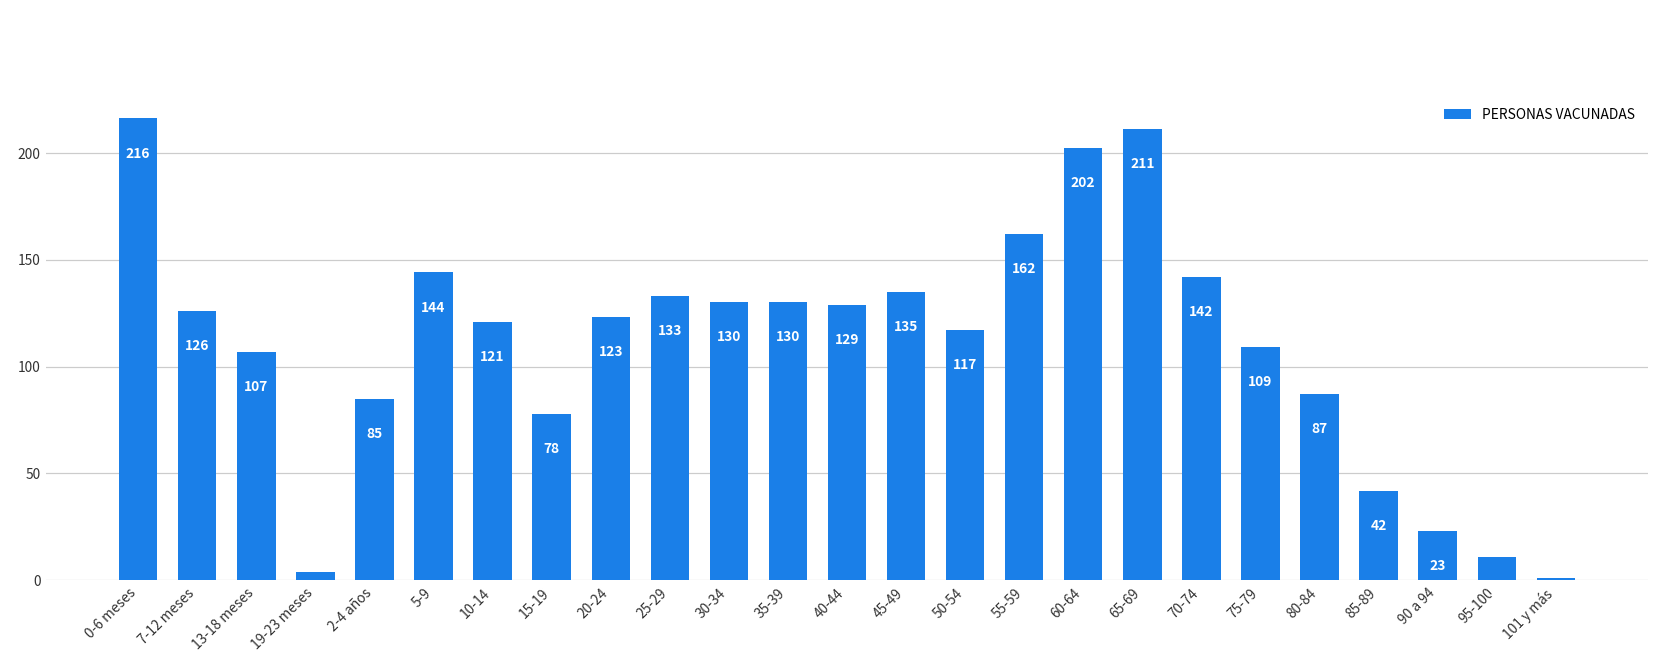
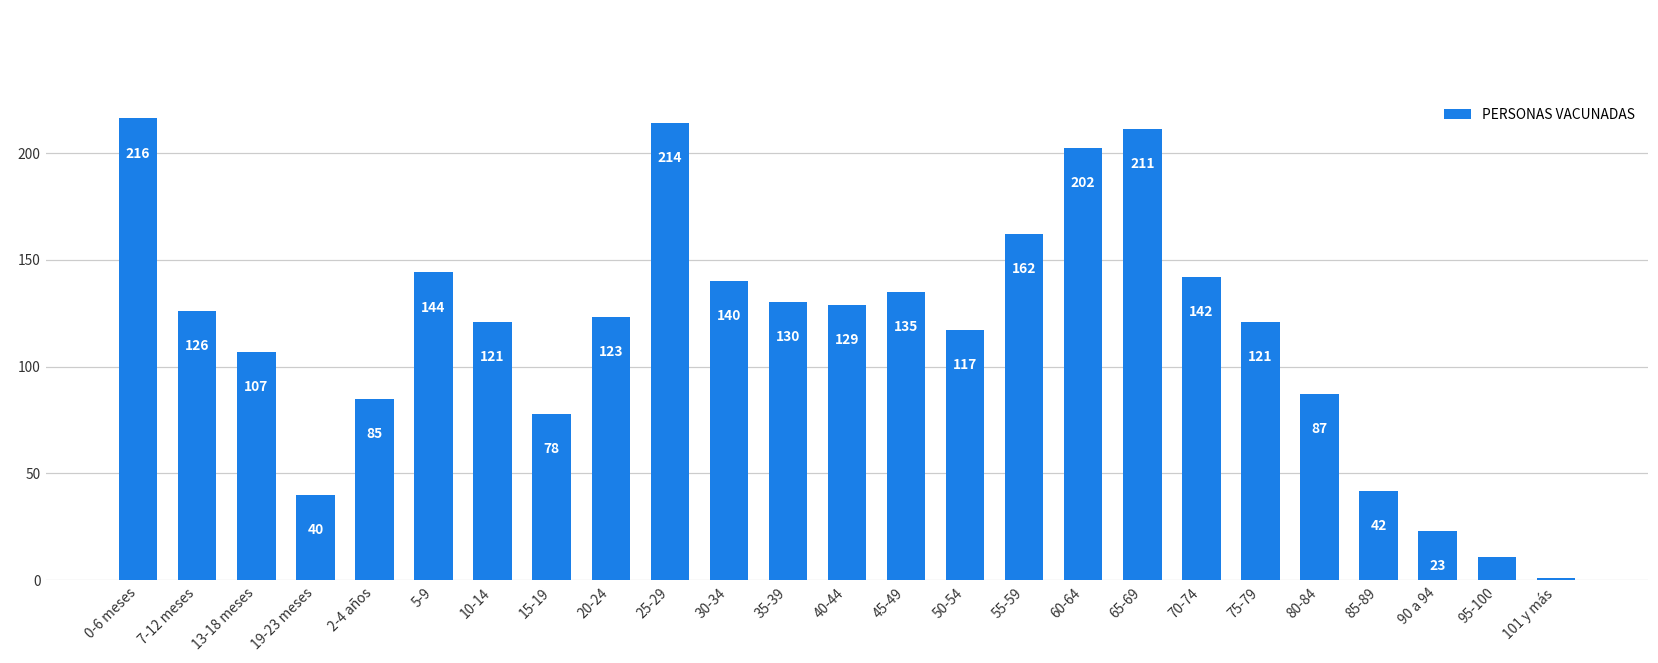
19-23 meses: 4 -> 40
25-29: 133 -> 214
30-34: 130 -> 140
75-79: 109 -> 121
